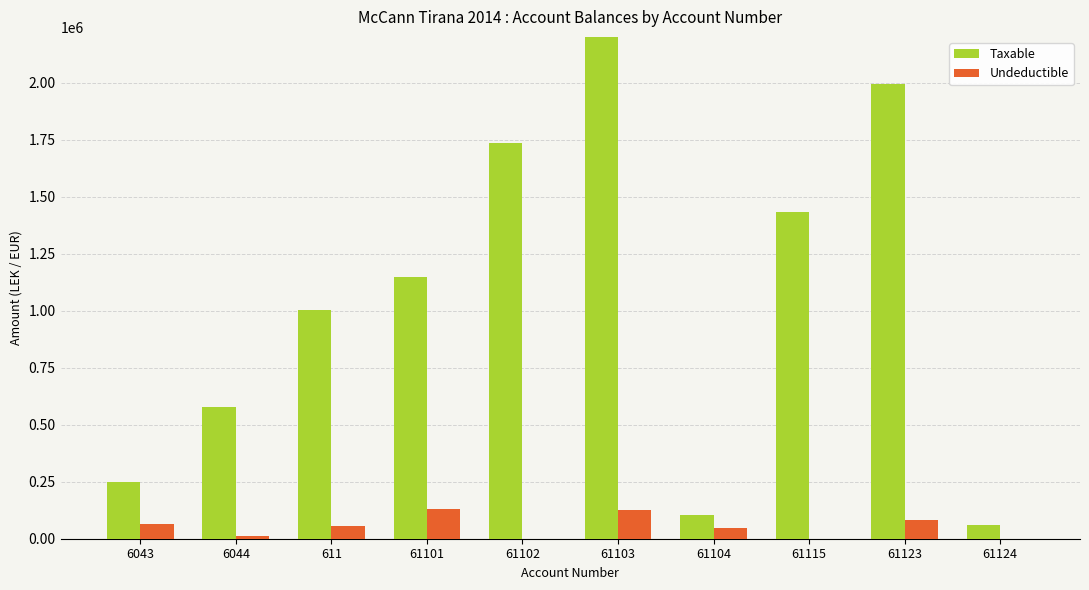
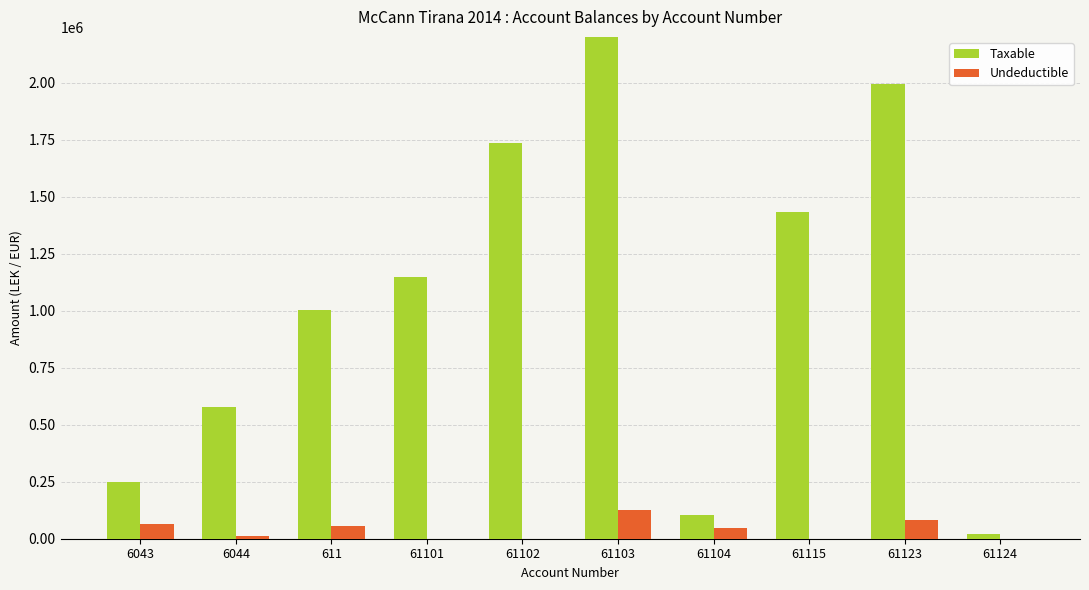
Undeductible, 61101: 130000 -> 0
Taxable, 61124: 60000 -> 20000
